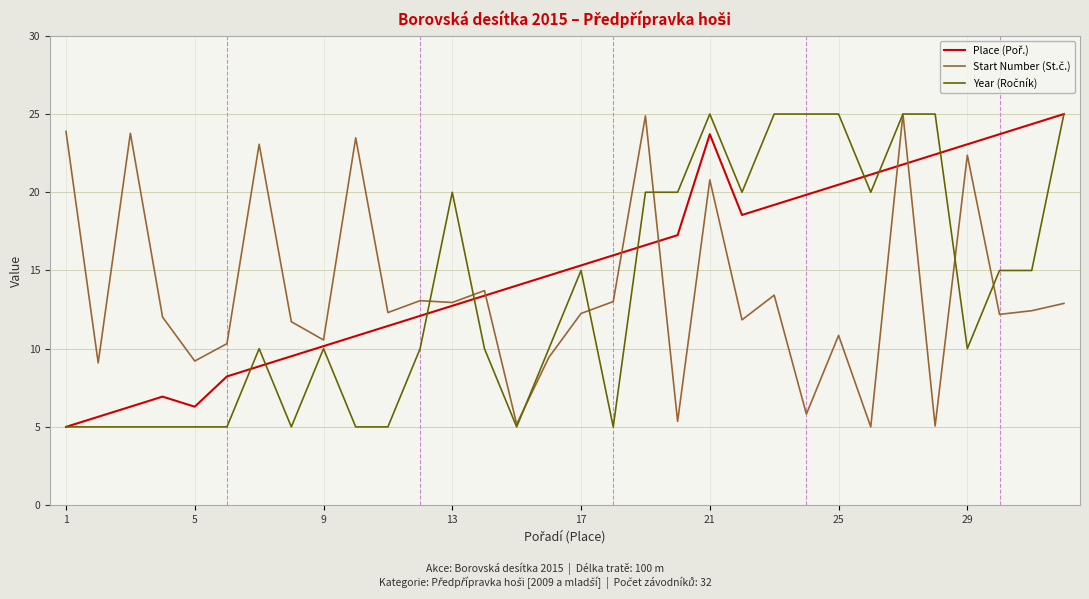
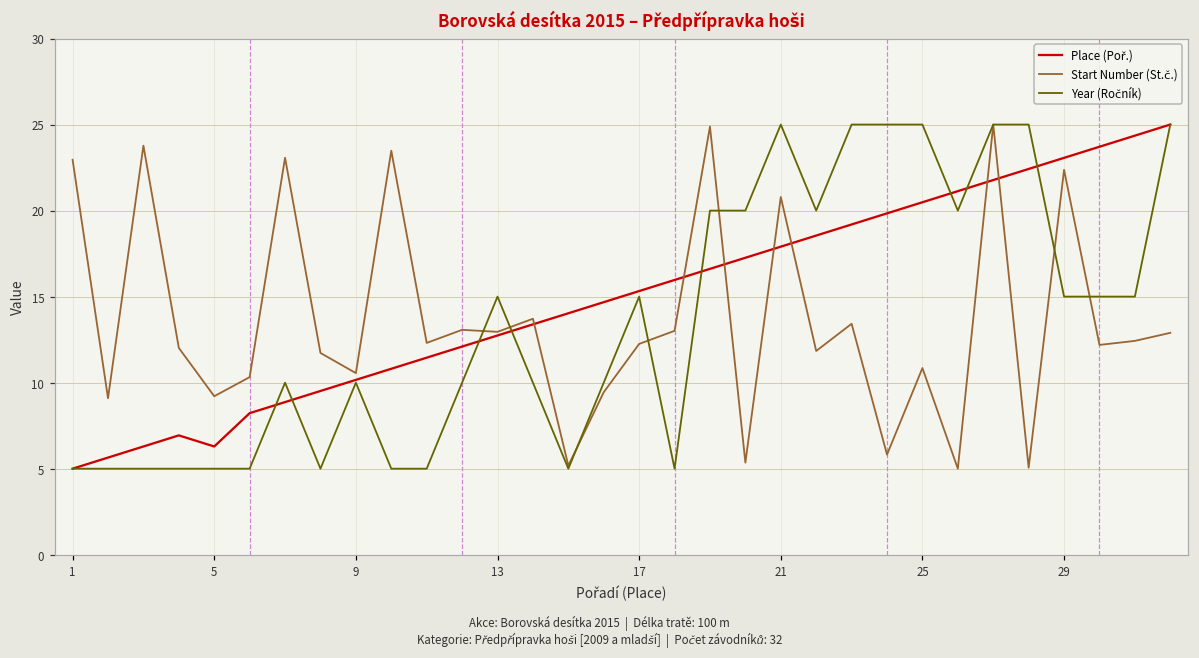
Start Number (St.č.), 1: 23.9 -> 23.0
Year (Ročník), 13: 20.0 -> 15.0
Place (Poř.), 21: 23.7 -> 17.9
Year (Ročník), 29: 10.0 -> 15.0
